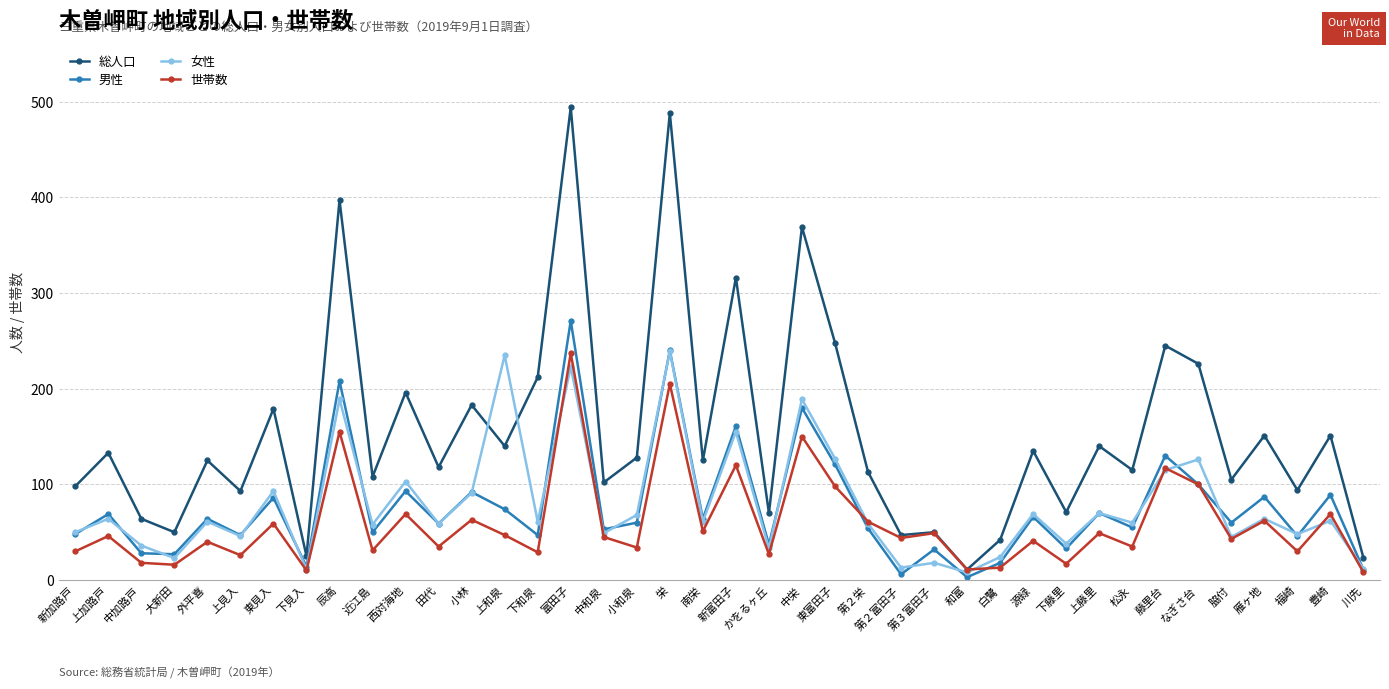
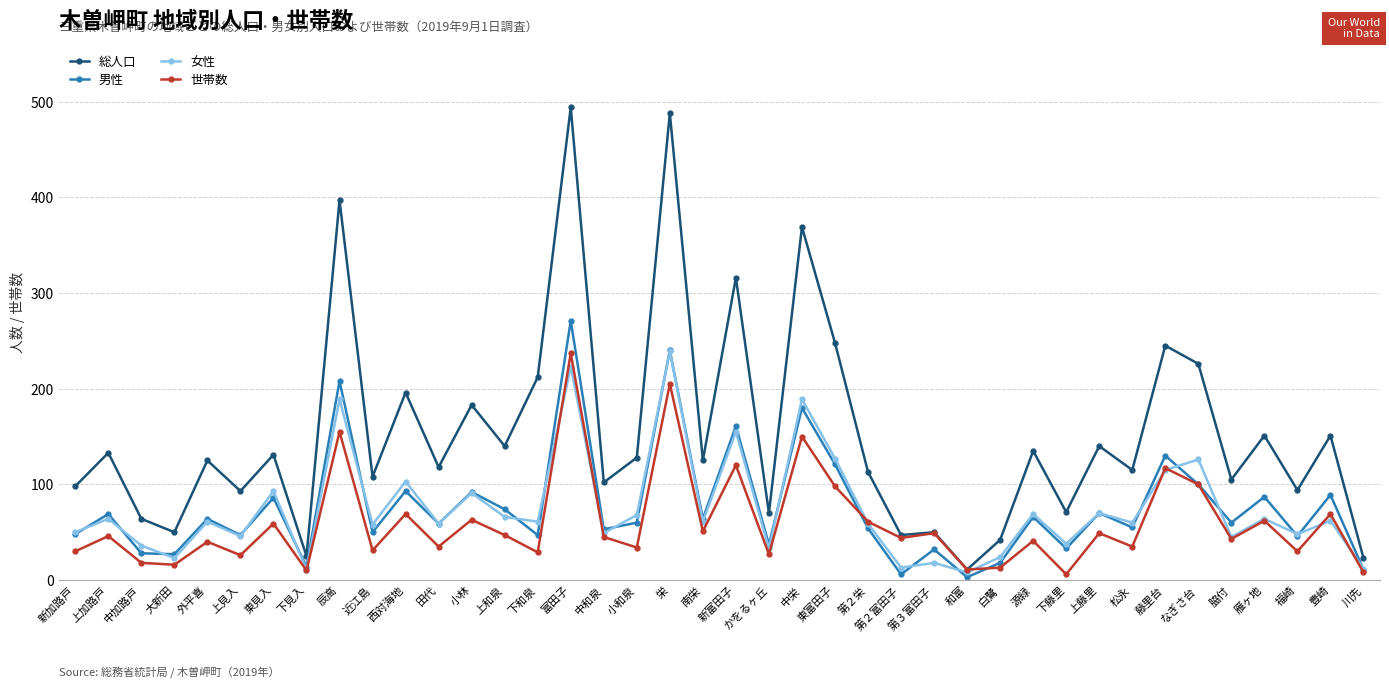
総人口, 東見入: 180 -> 130
女性, 上和泉: 240 -> 70
世帯数, 下藤里: 20 -> 10
